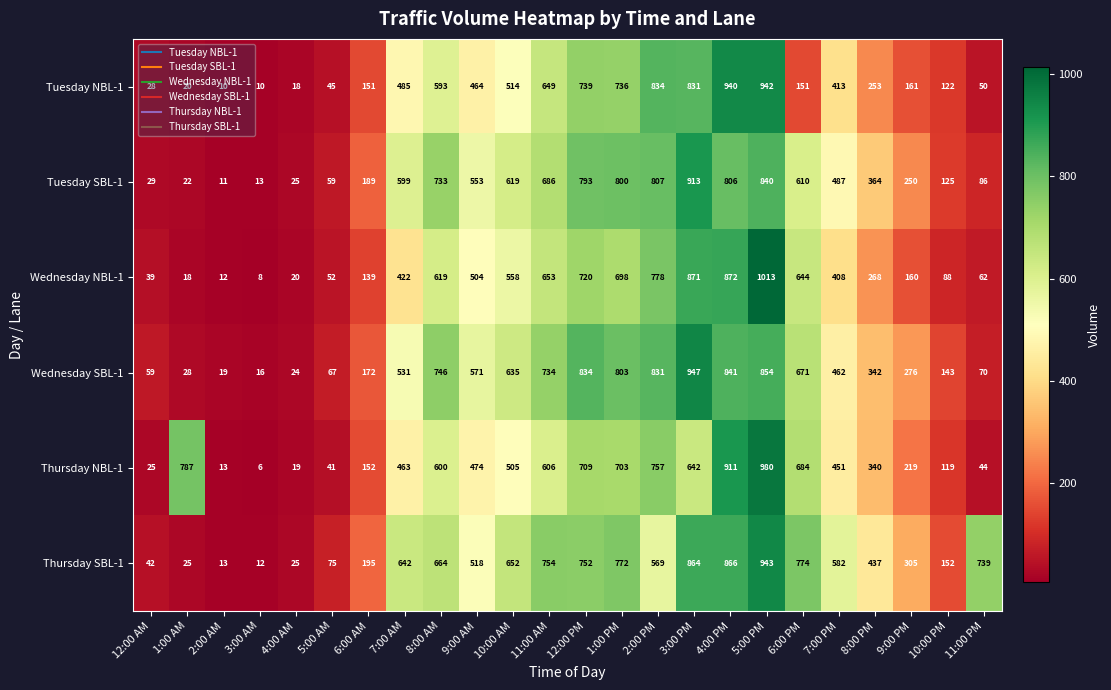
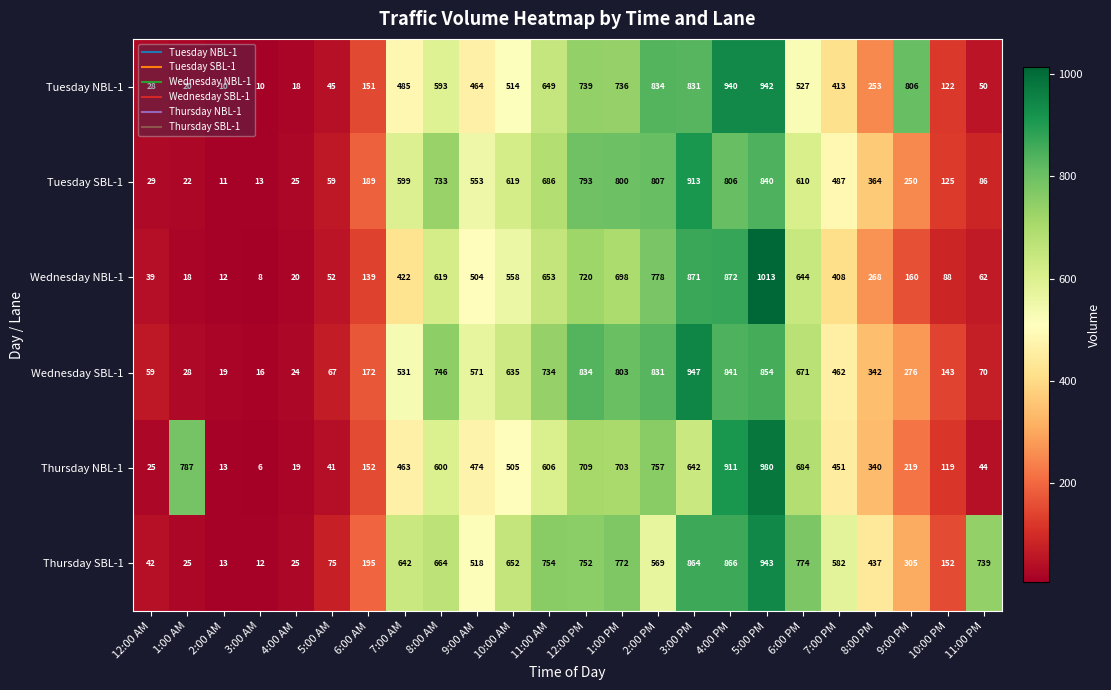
Tuesday NBL-1, 6:00 PM: 151 -> 527
Tuesday NBL-1, 9:00 PM: 161 -> 806
